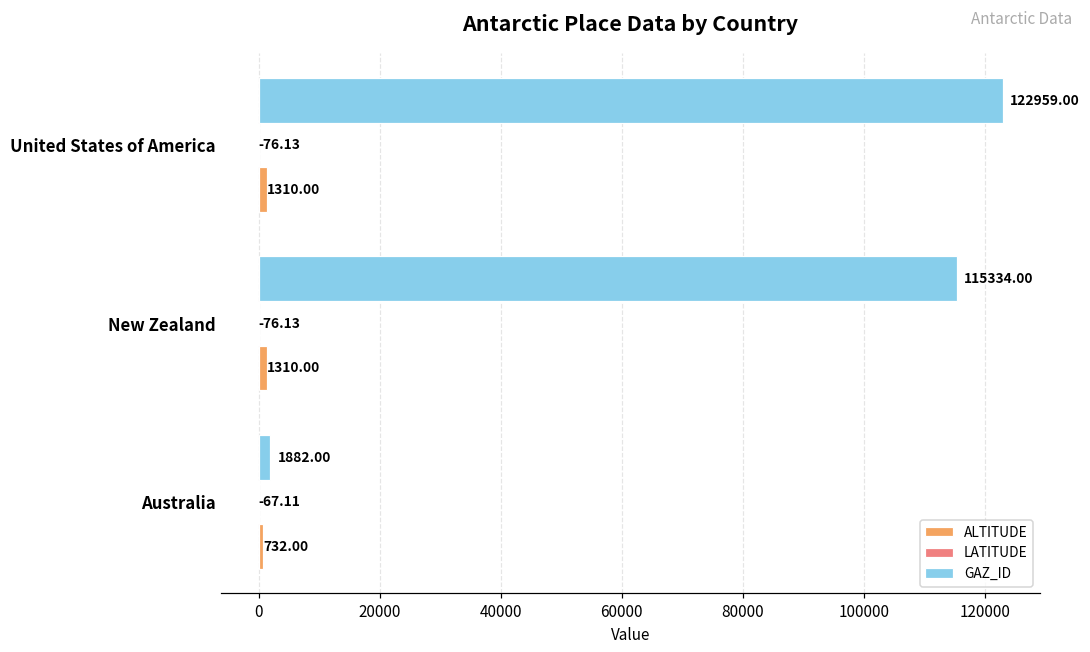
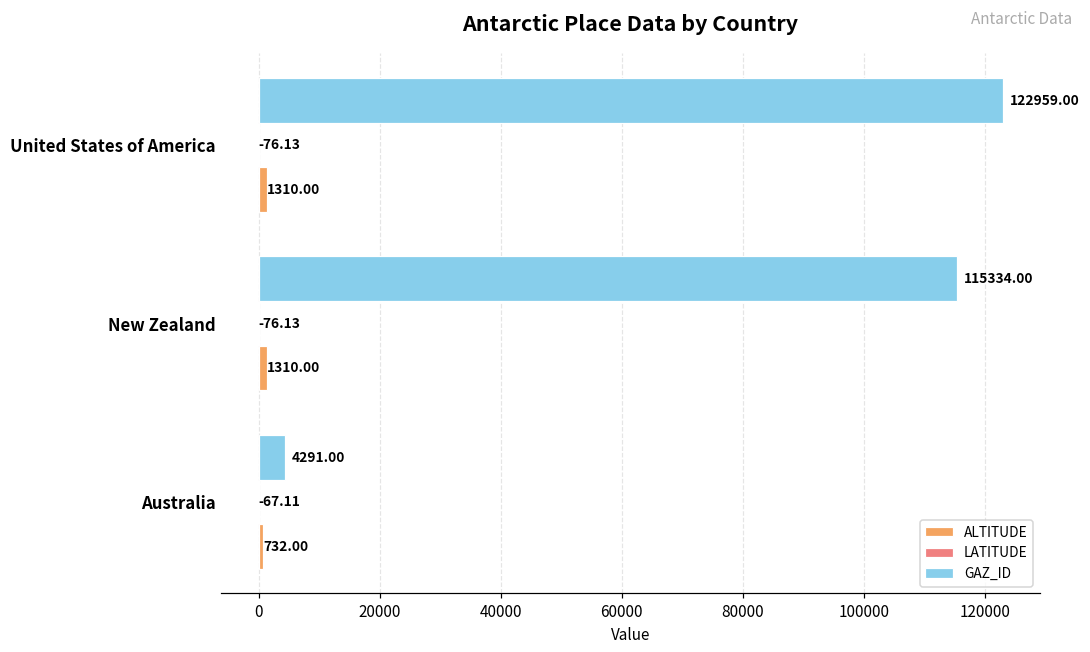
GAZ_ID, Australia: 1882.00 -> 4291.00
